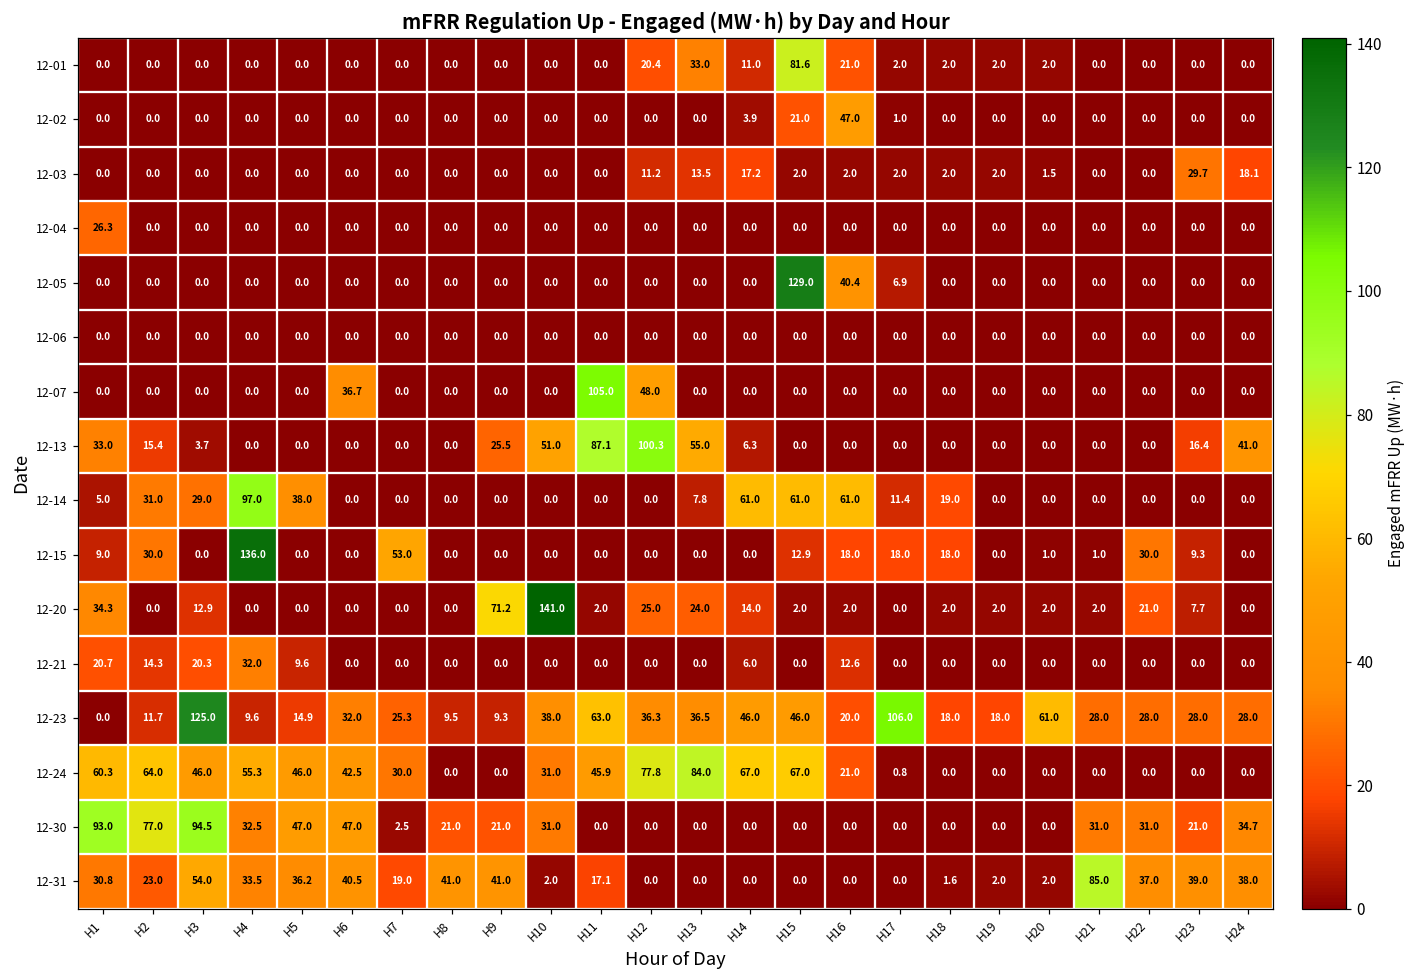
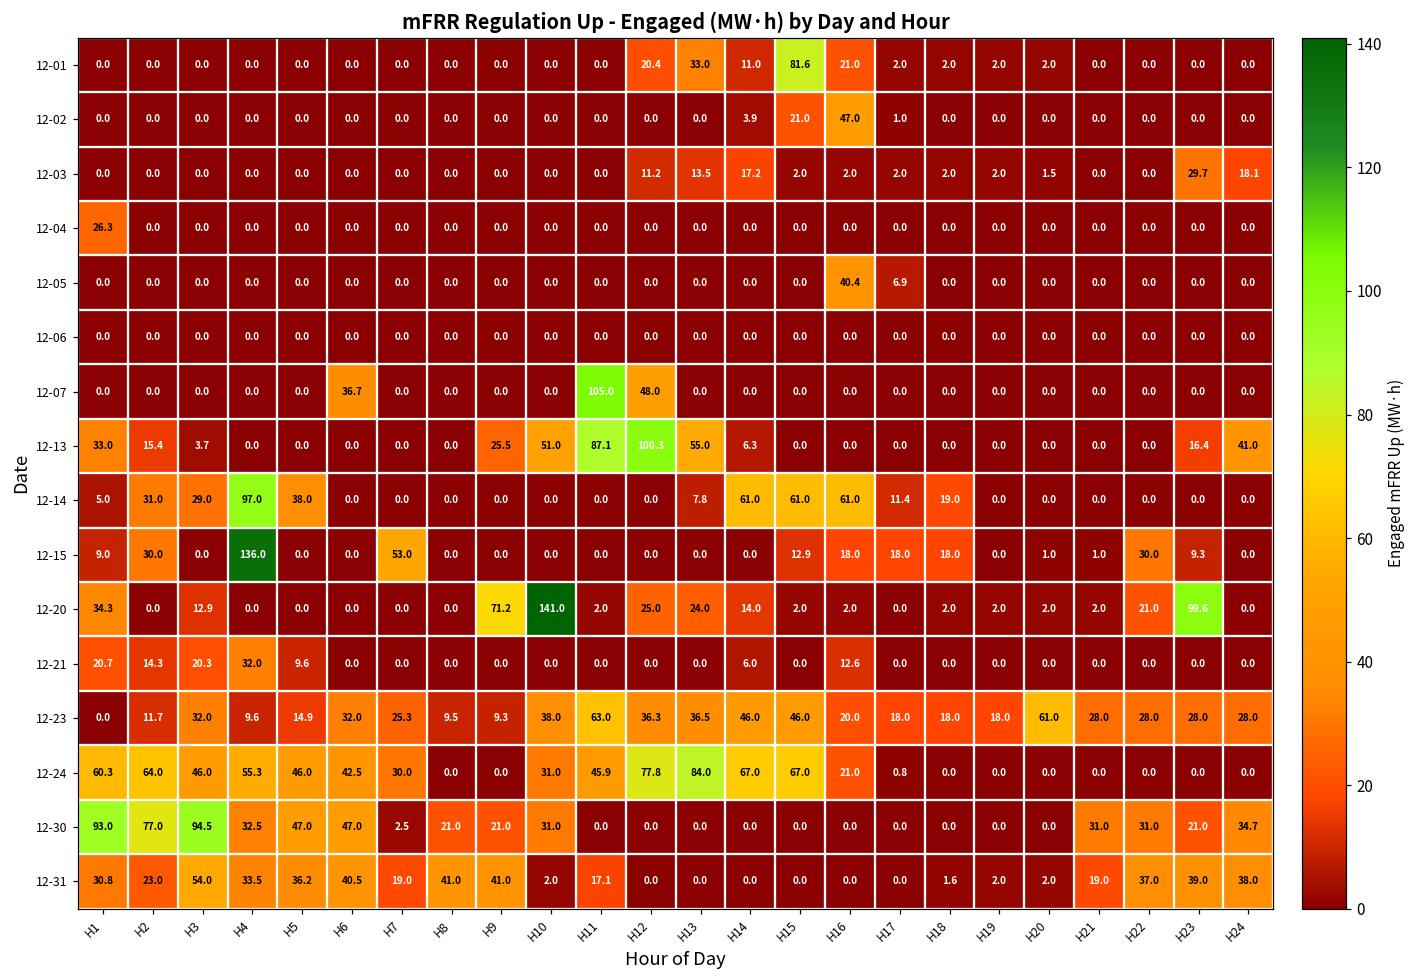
12-05, H15: 129.0 -> 0.0
12-20, H23: 7.7 -> 99.6
12-23, H3: 125.0 -> 32.0
12-23, H17: 106.0 -> 18.0
12-31, H21: 85.0 -> 19.0
